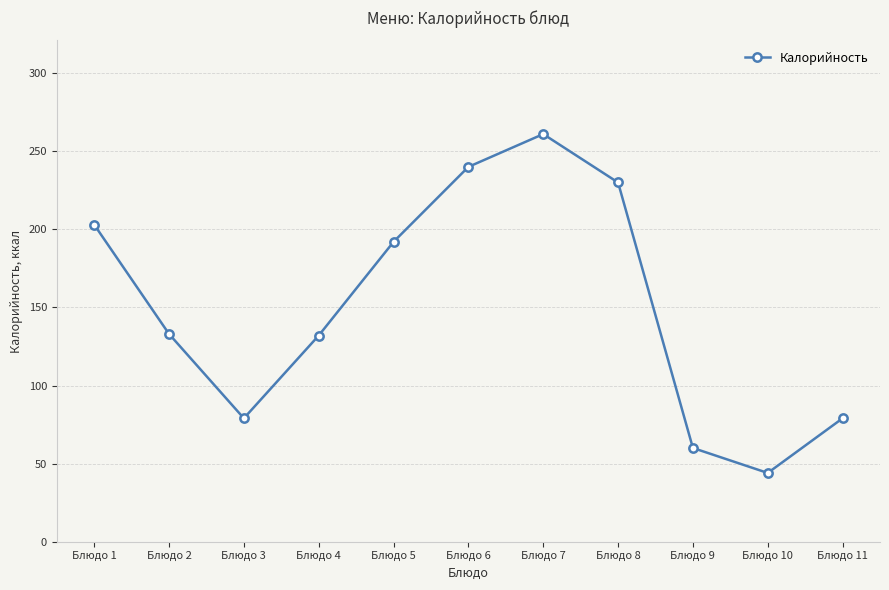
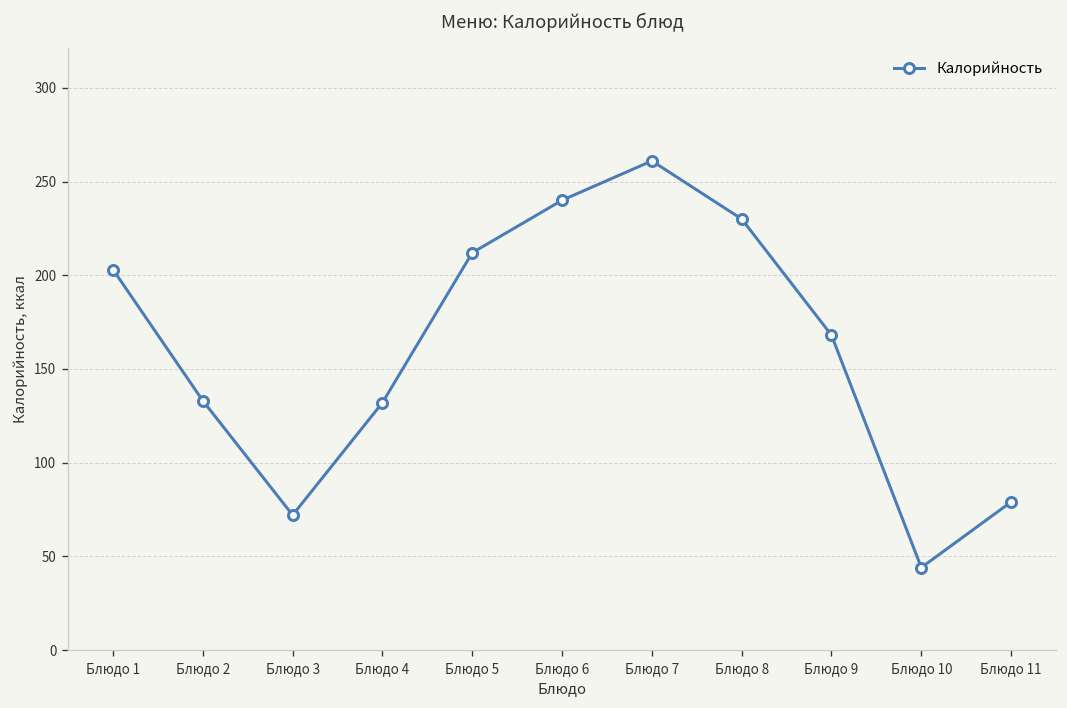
Блюдо 3: 79 -> 72
Блюдо 5: 192 -> 212
Блюдо 9: 60 -> 168
